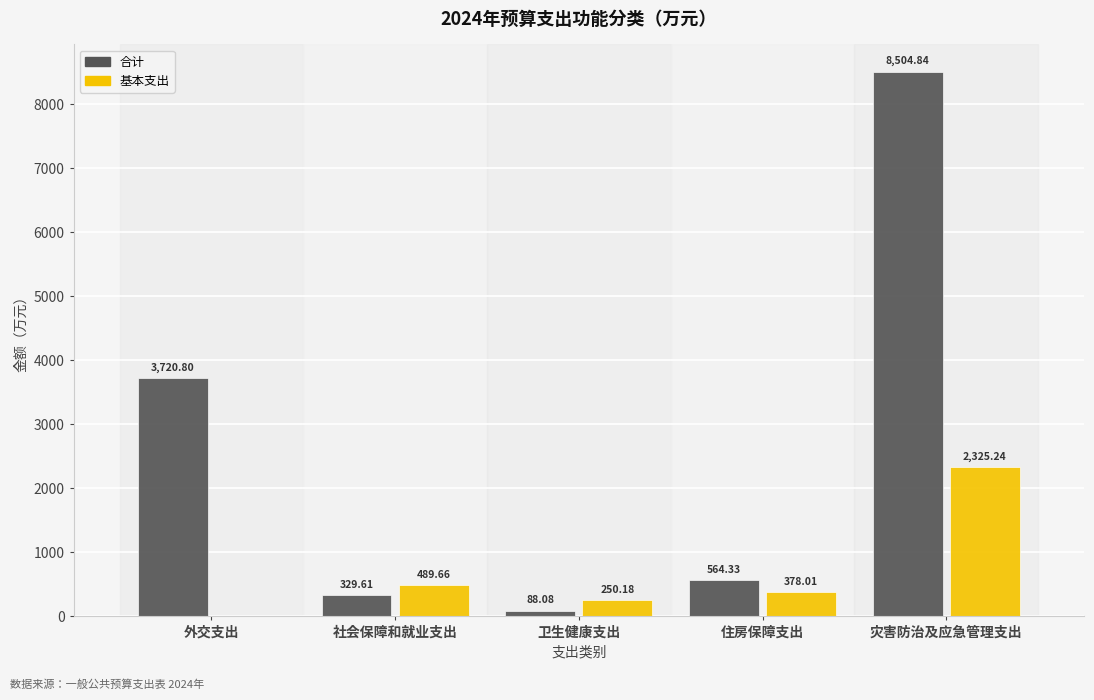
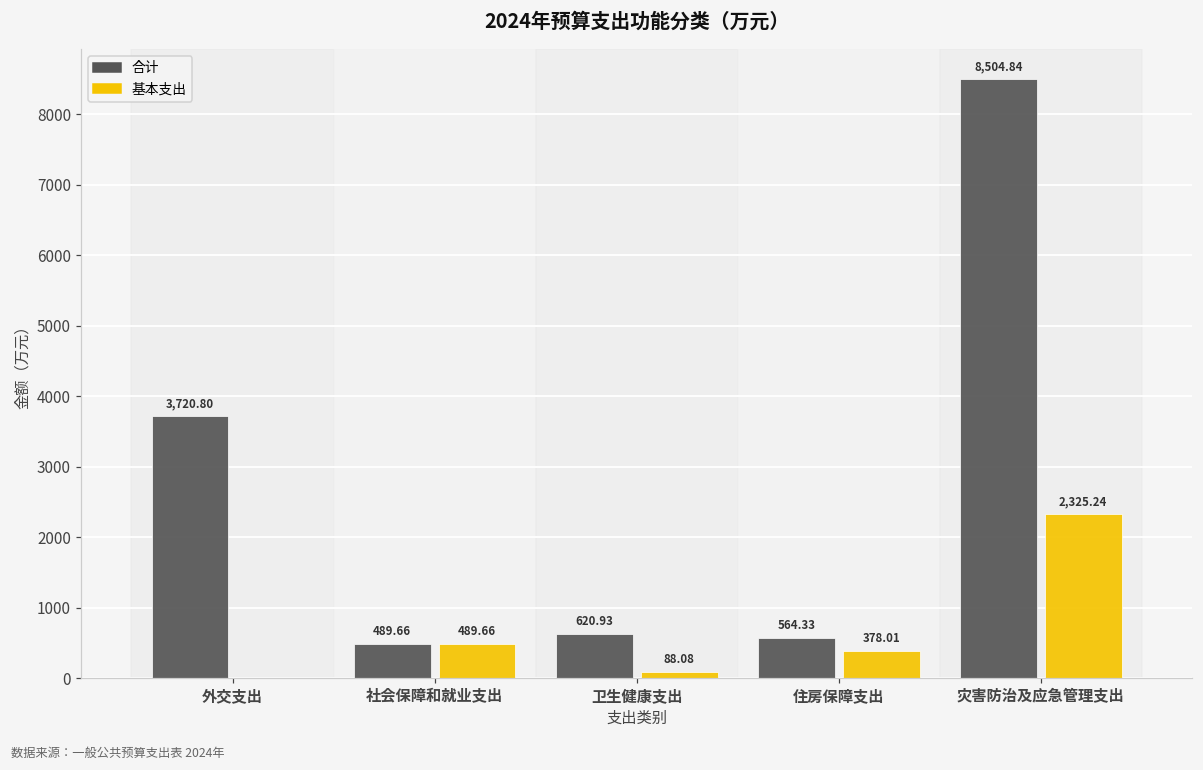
合计, 社会保障和就业支出: 329.61 -> 489.66
合计, 卫生健康支出: 88.08 -> 620.93
基本支出, 卫生健康支出: 250.18 -> 88.08
